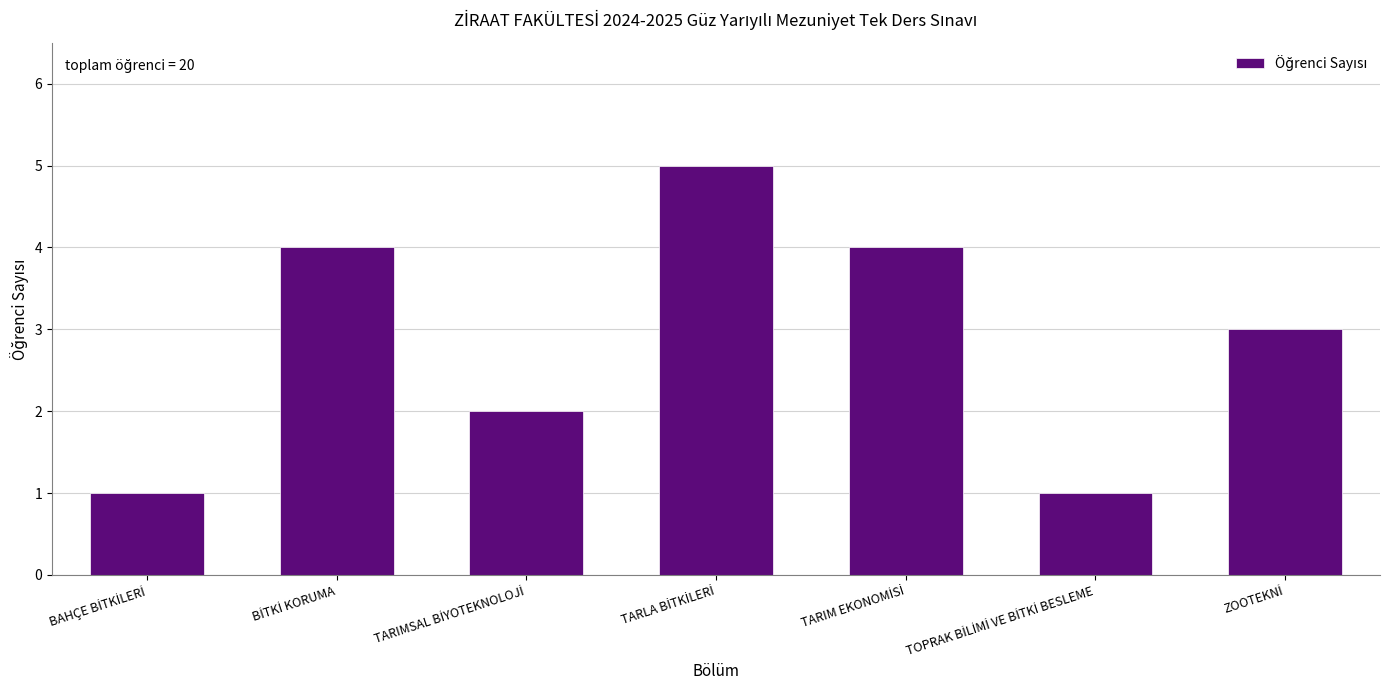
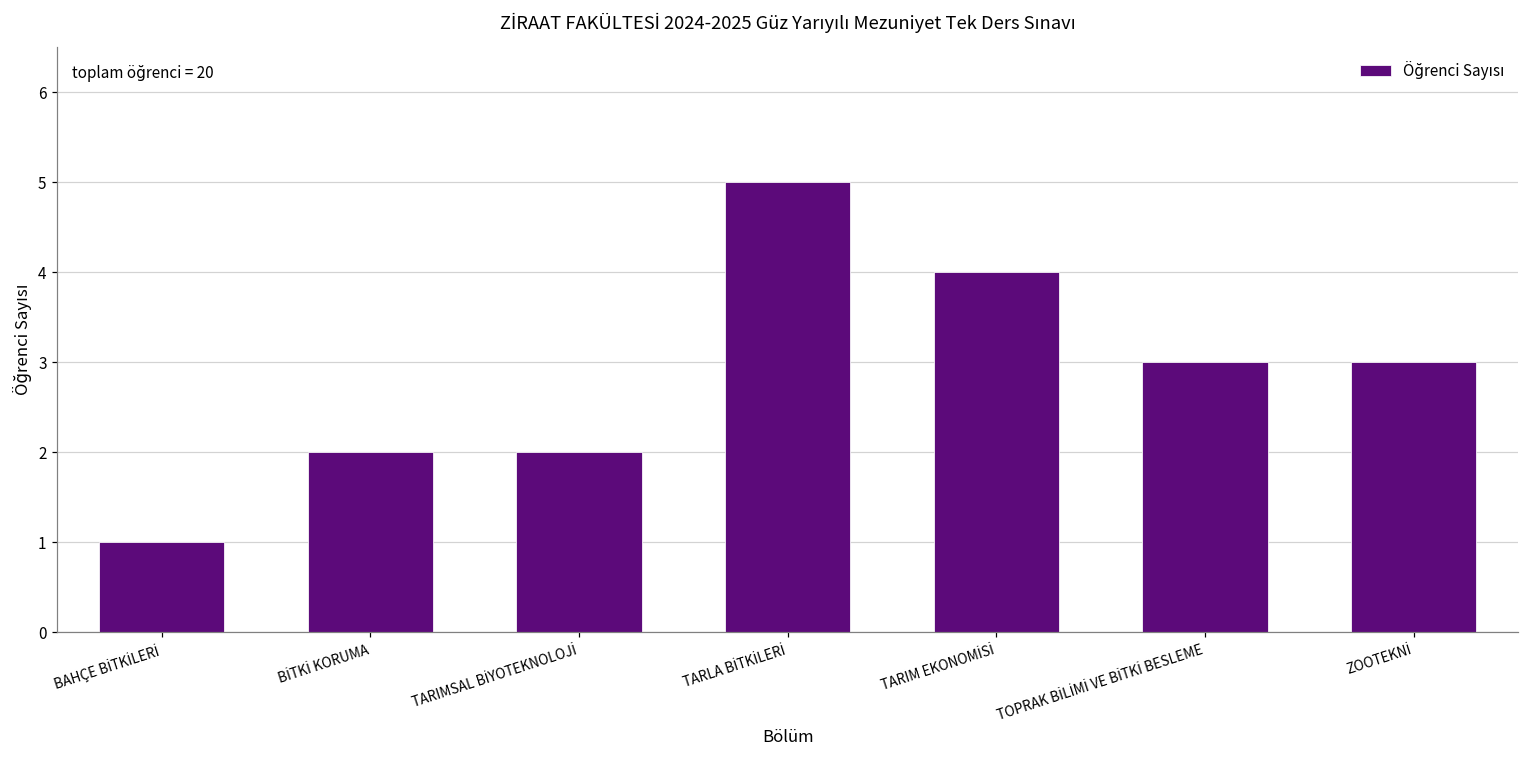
BİTKİ KORUMA: 4 -> 2
TOPRAK BİLİMİ VE BİTKİ BESLEME: 1 -> 3
